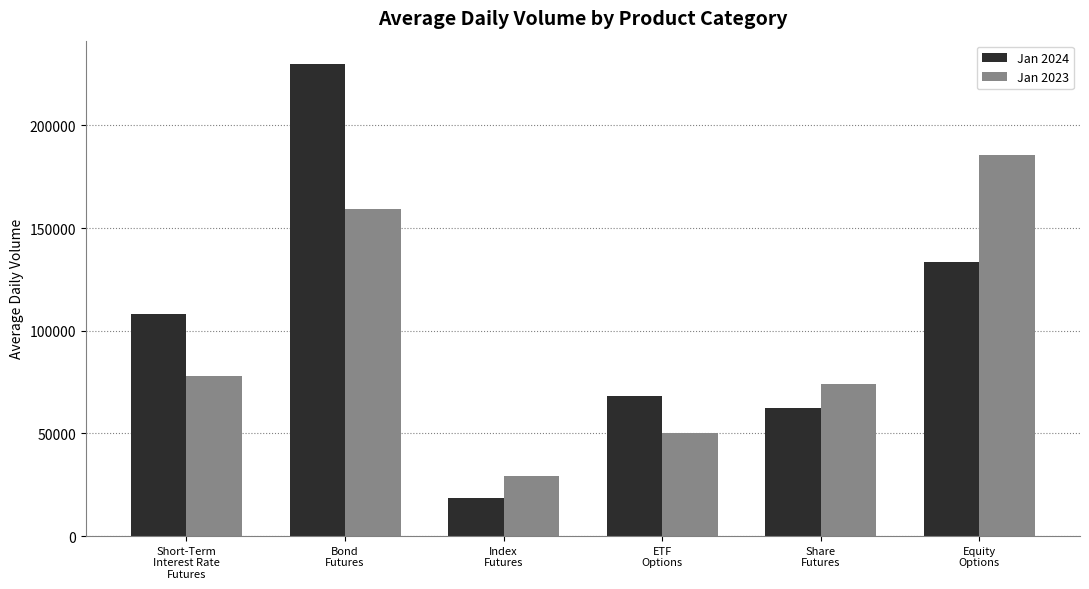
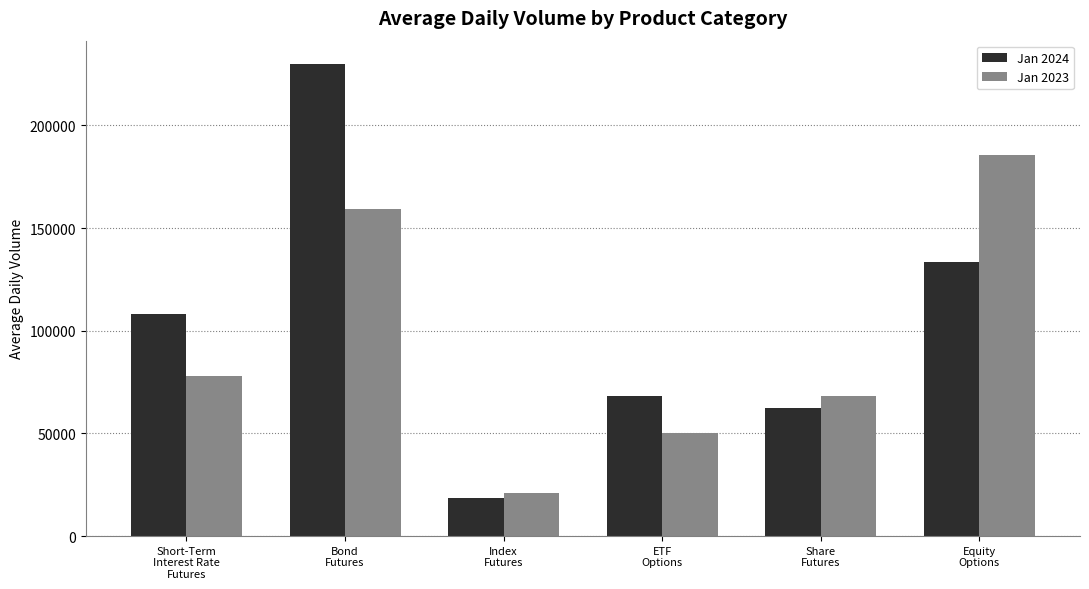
Jan 2023, Index Futures: 29000 -> 21000
Jan 2023, Share Futures: 74000 -> 68000
